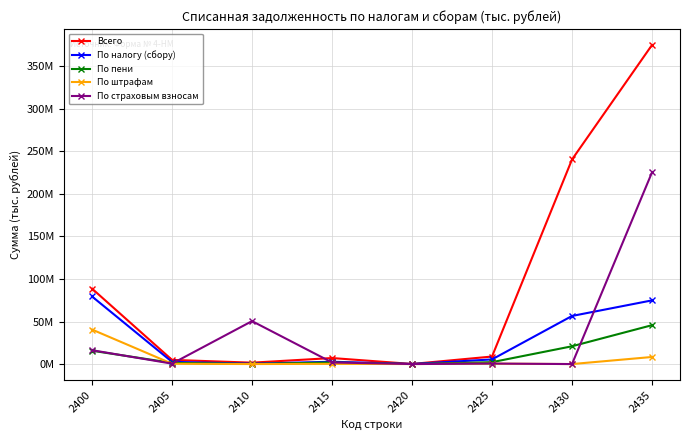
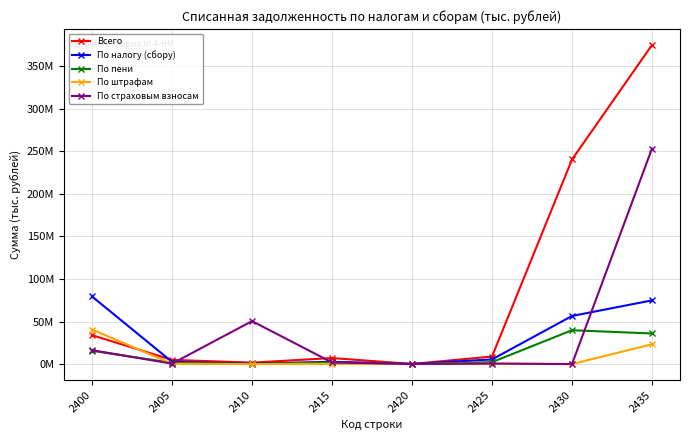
Всего, 2400: 90000000 -> 30000000
По пени, 2430: 20000000 -> 40000000
По пени, 2435: 50000000 -> 40000000
По штрафам, 2435: 10000000 -> 20000000
По страховым взносам, 2435: 230000000 -> 250000000
